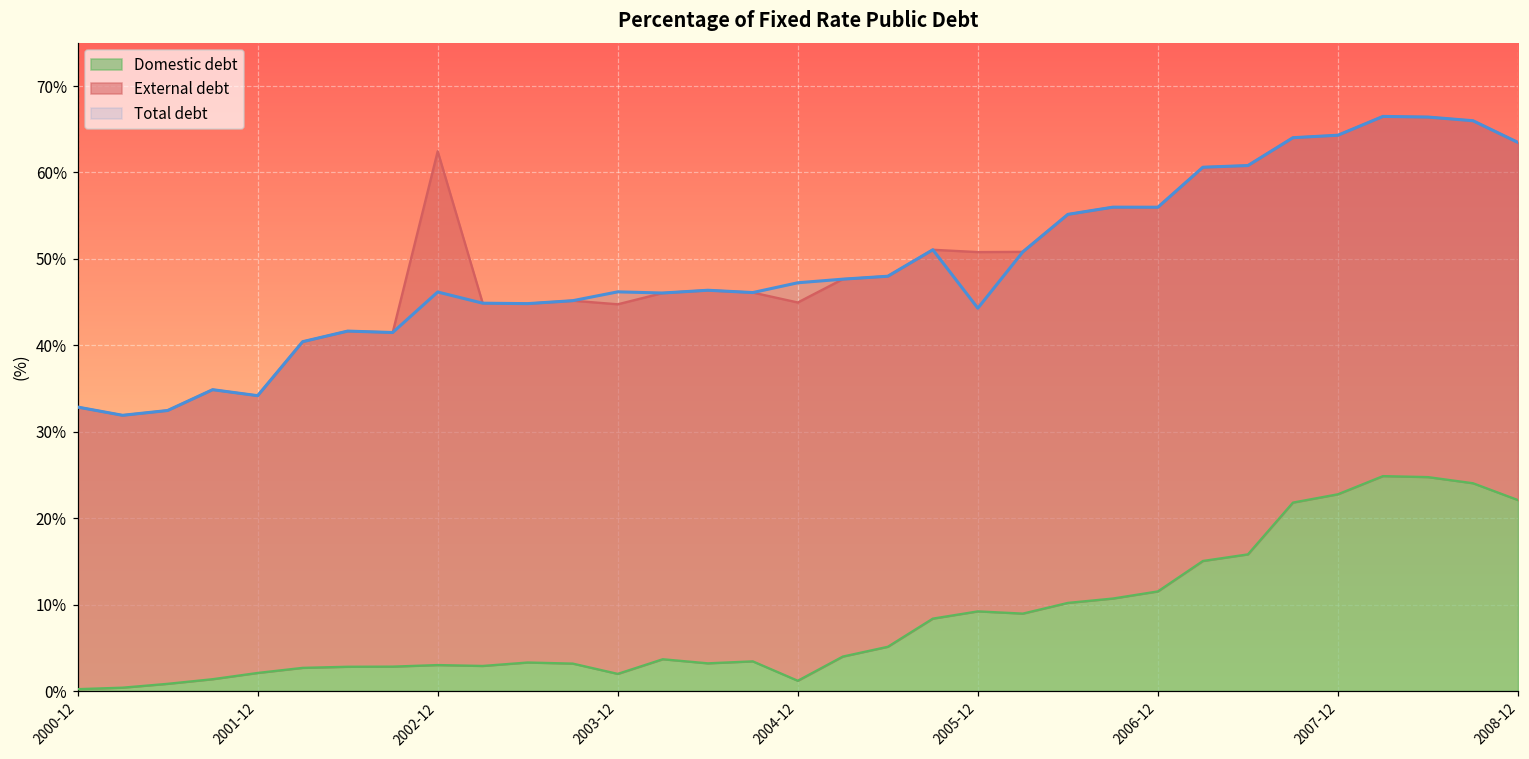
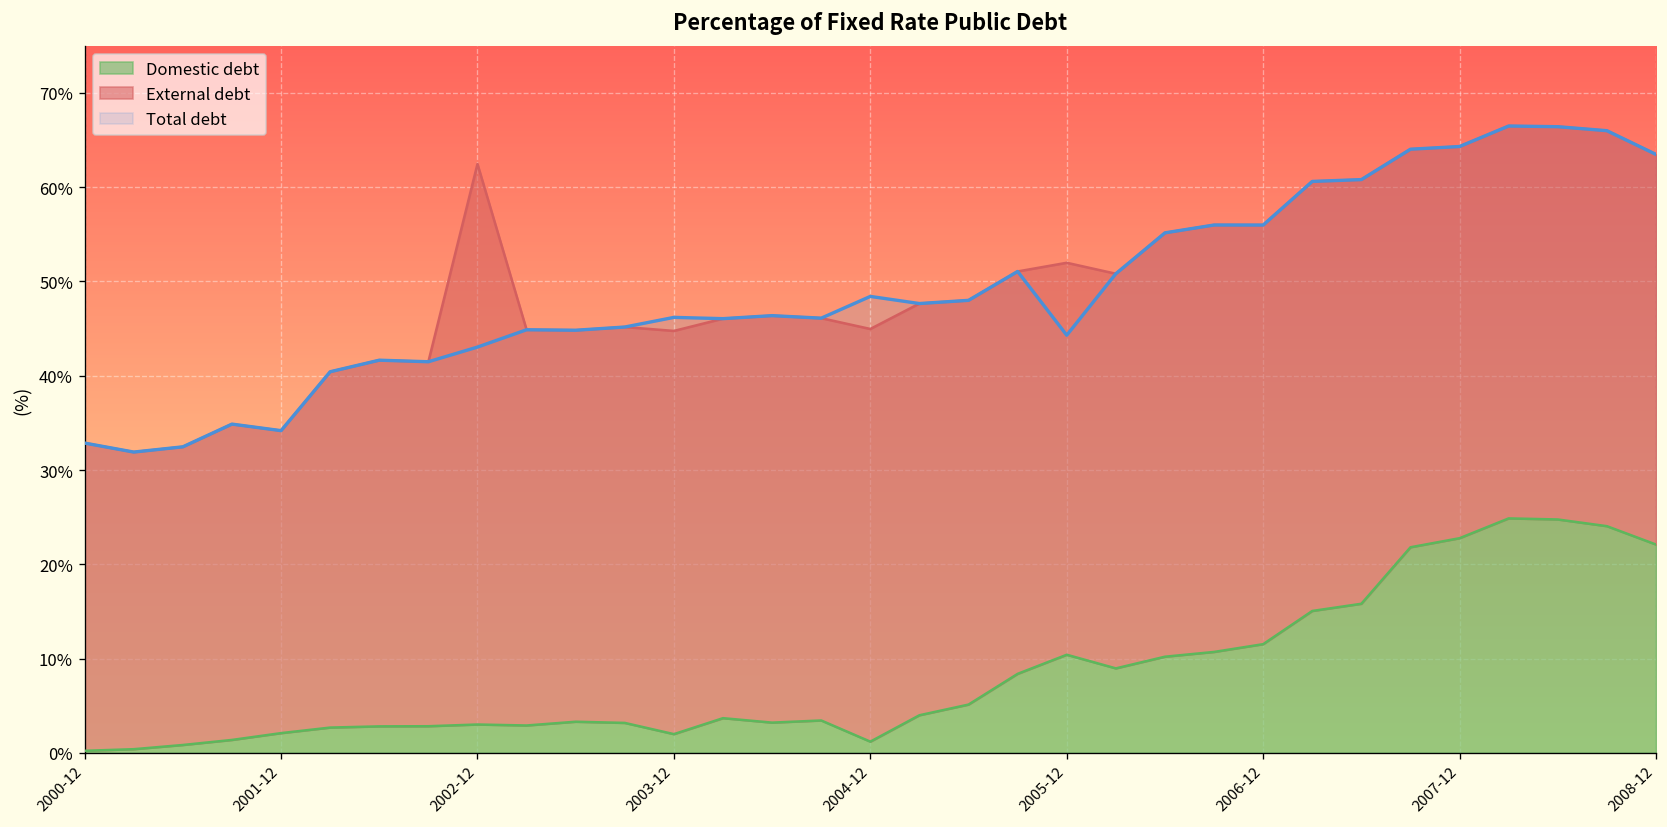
Total debt, 2002-12: 46% -> 43%
Total debt, 2004-12: 47% -> 48%
Domestic debt, 2005-12: 9% -> 10%
